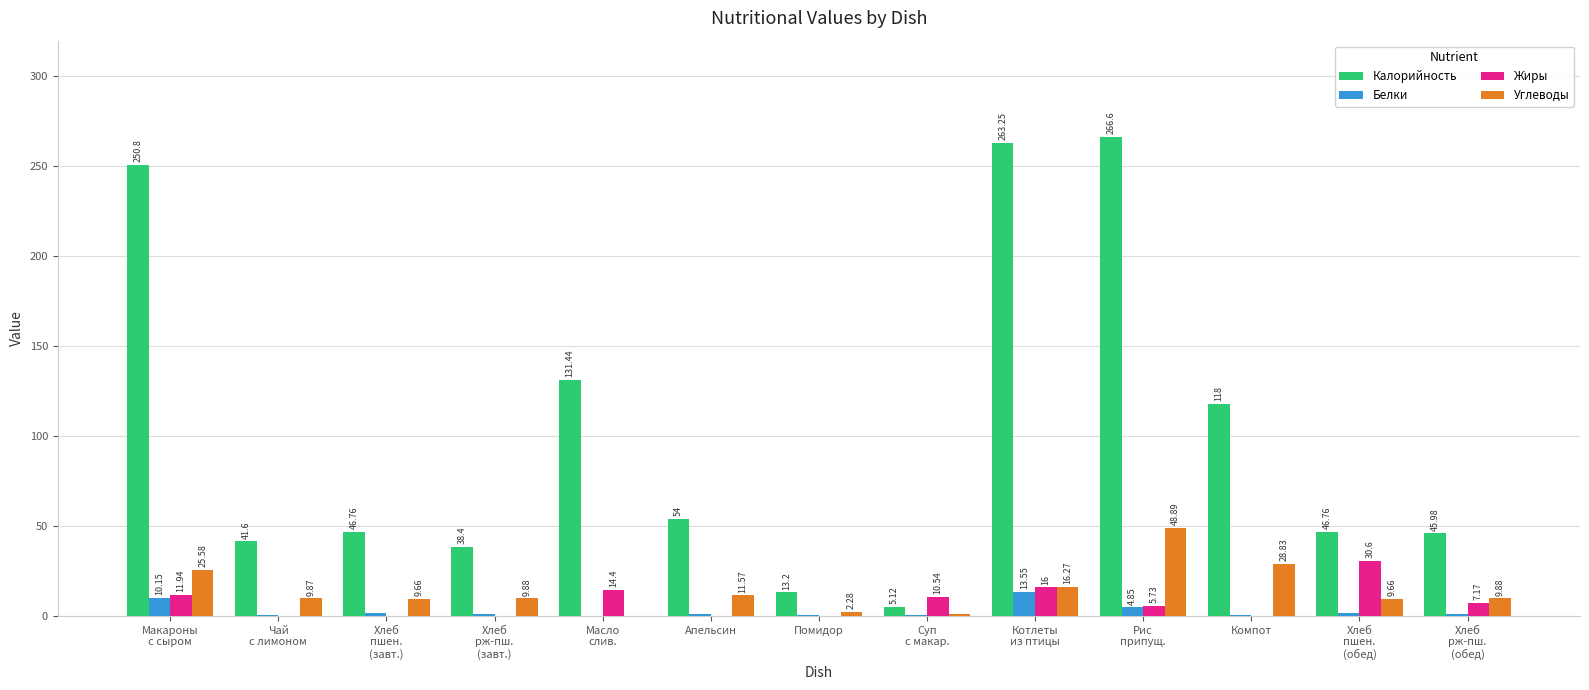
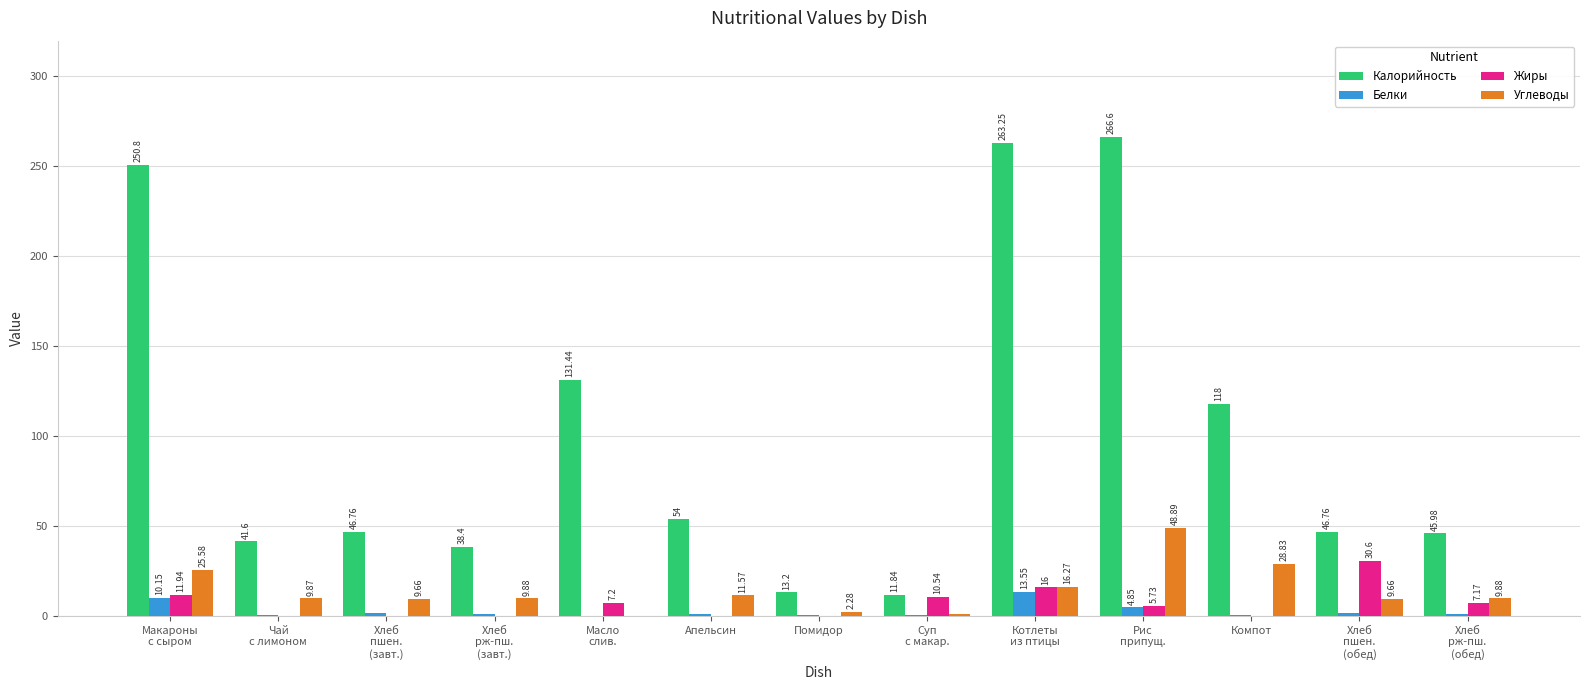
Жиры, Масло слив.: 14.4 -> 7.2
Калорийность, Суп с макар.: 5.12 -> 11.84
